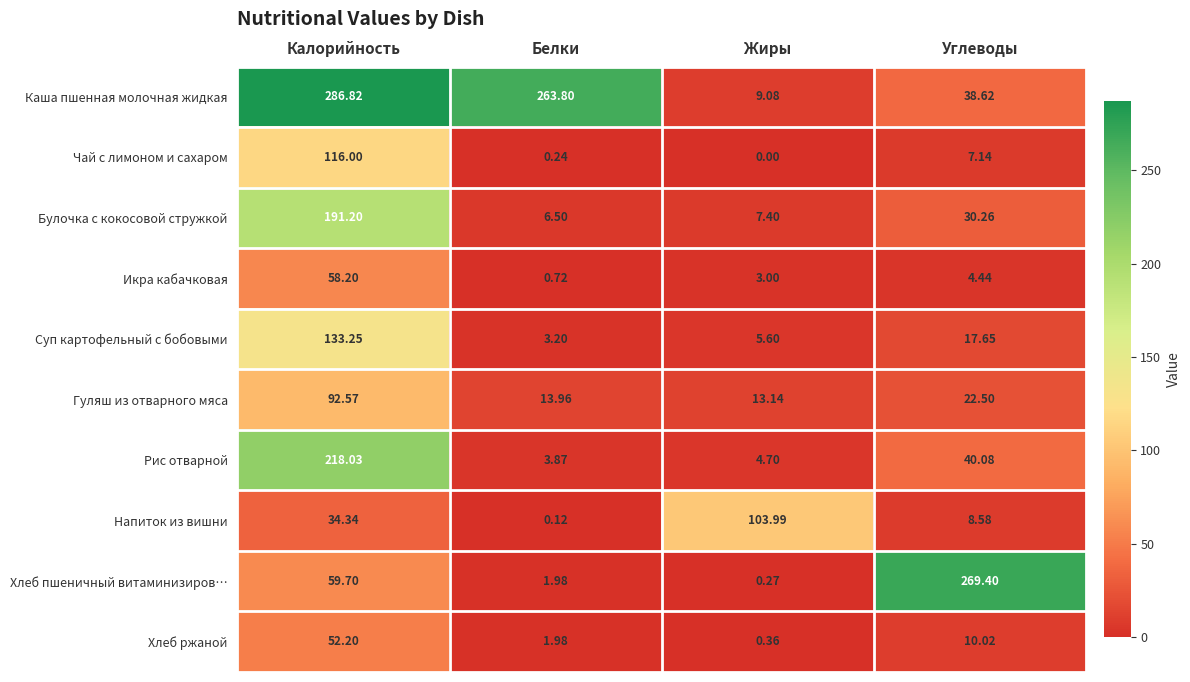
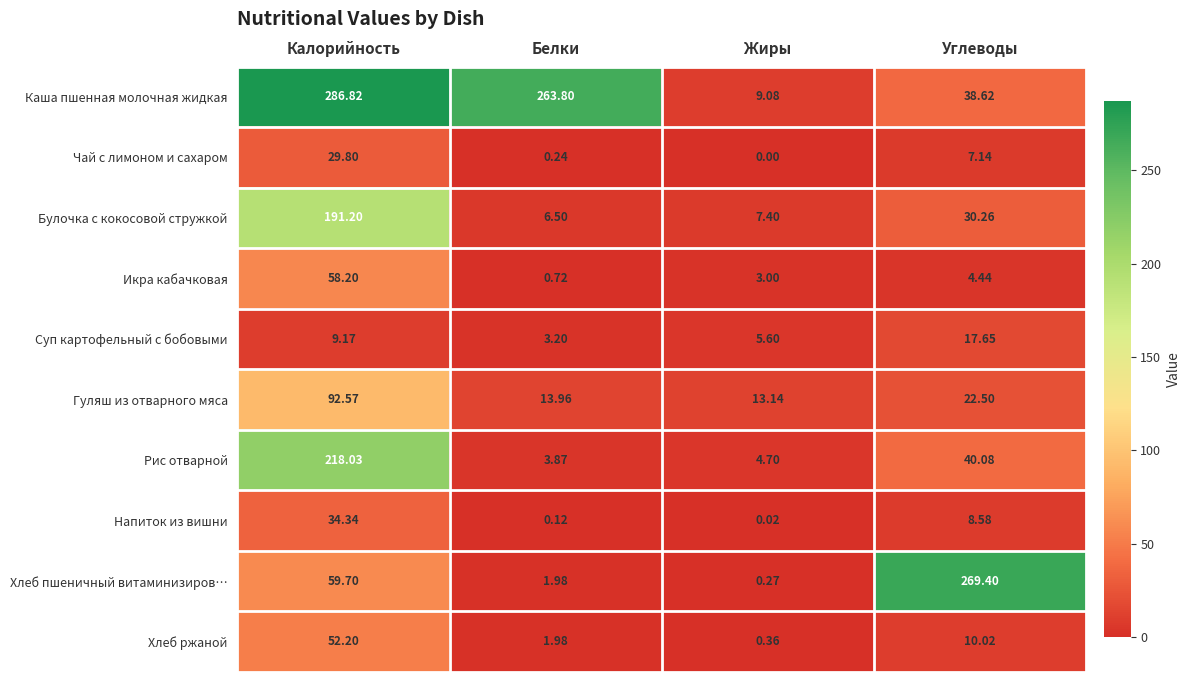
Чай с лимоном и сахаром, Калорийность: 116.00 -> 29.80
Суп картофельный с бобовыми, Калорийность: 133.25 -> 9.17
Напиток из вишни, Жиры: 103.99 -> 0.02
